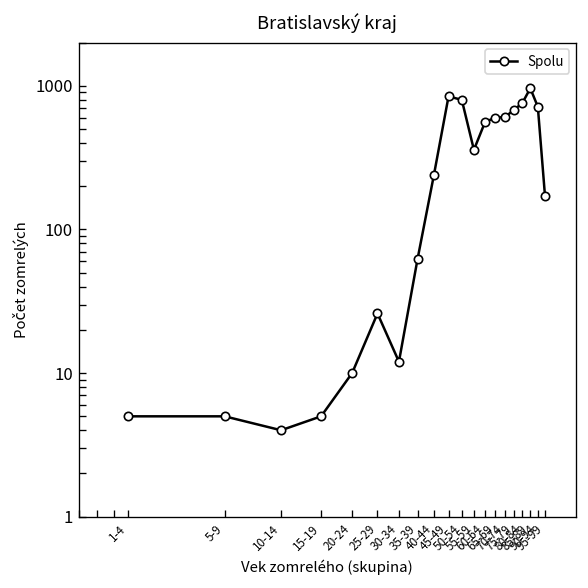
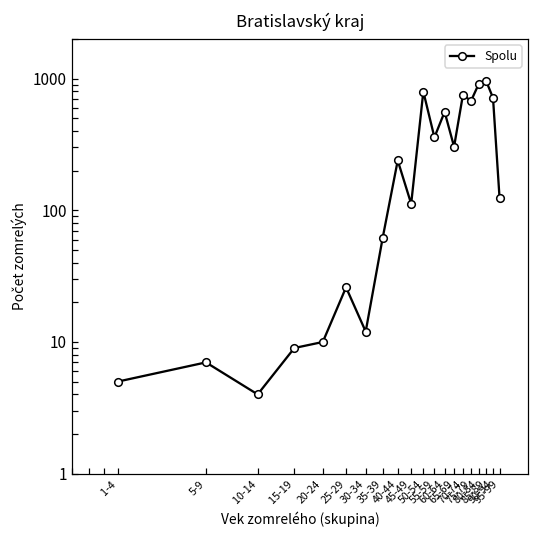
5-9: 5 -> 7
15-19: 5 -> 9
45-49: 800 -> 110
65-69: 600 -> 300
70-74: 600 -> 700
80-84: 800 -> 900
95-99: 170 -> 120
